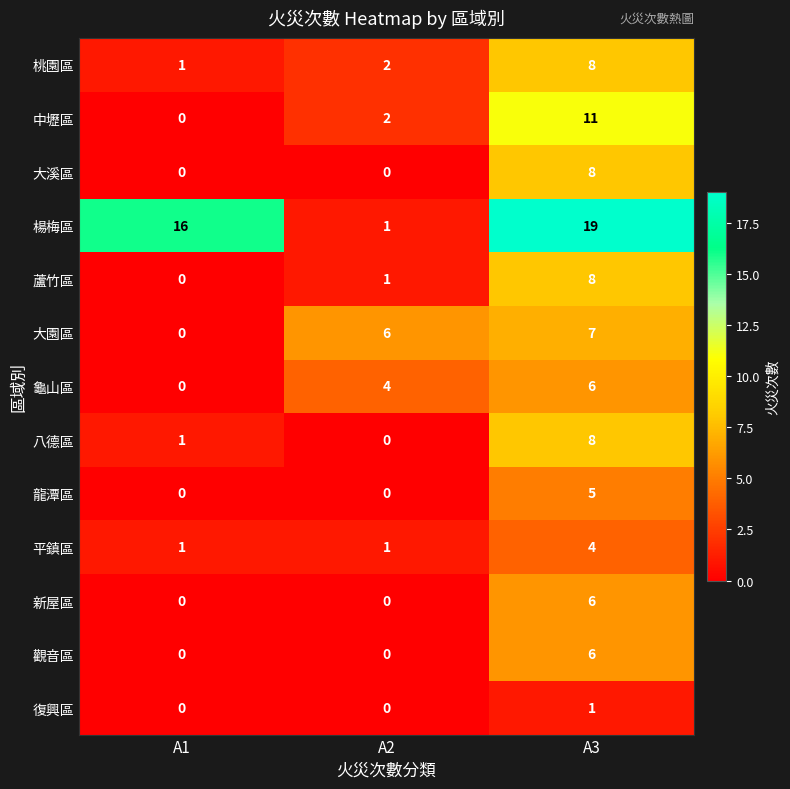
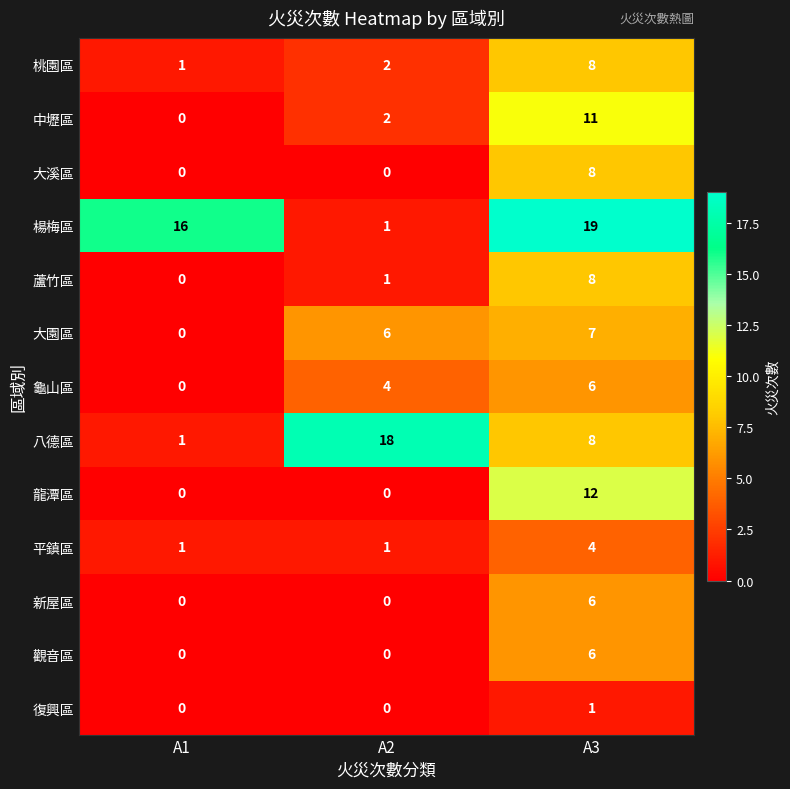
八德區, A2: 0 -> 18
龍潭區, A3: 5 -> 12
